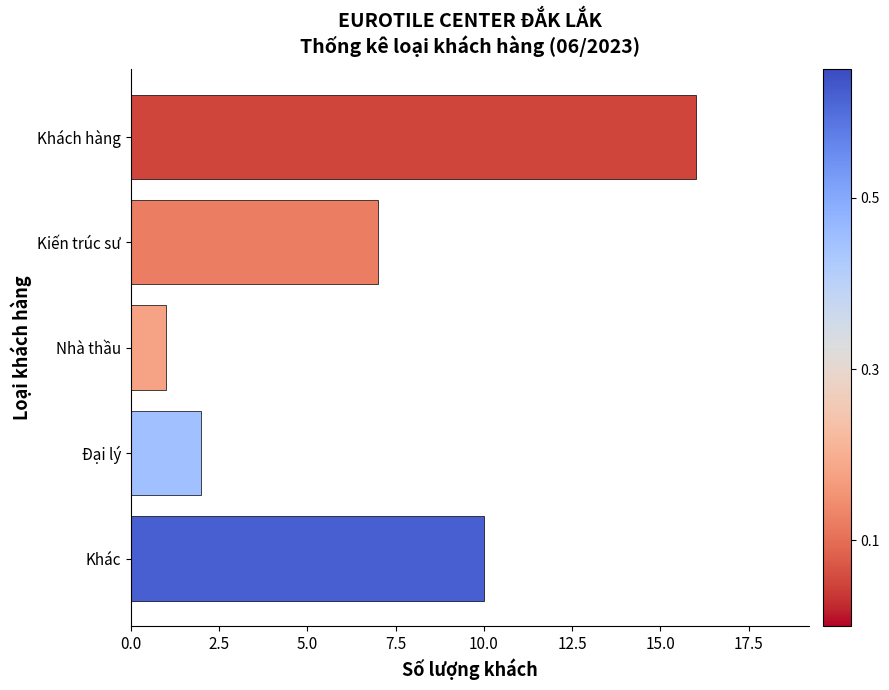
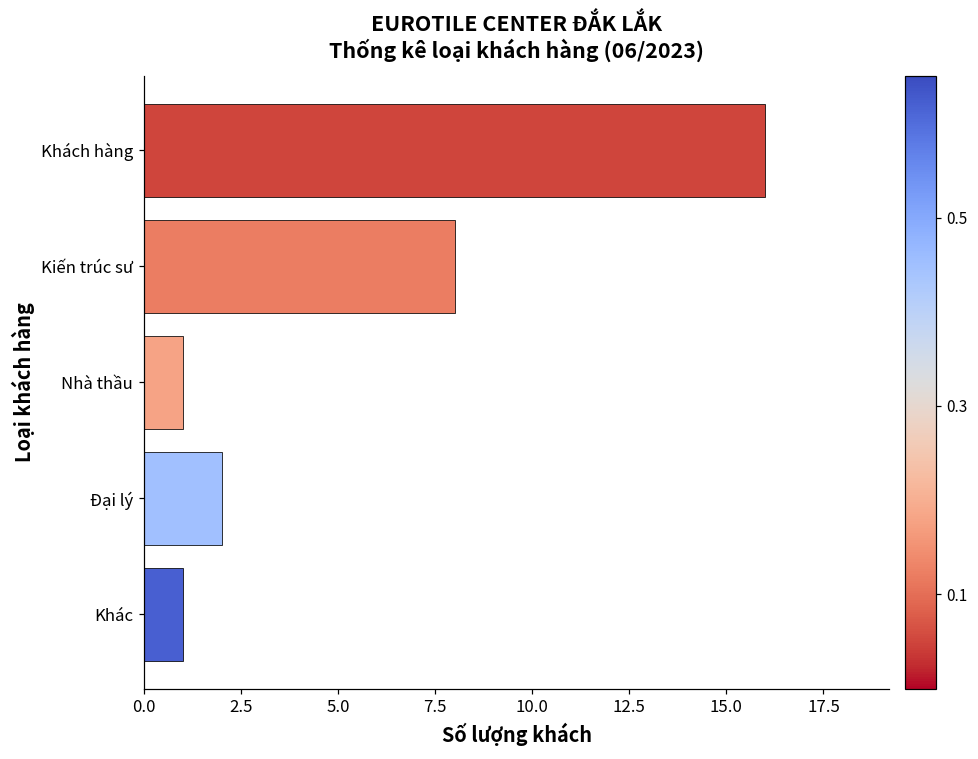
Kiến trúc sư: 7 -> 8
Khác: 10 -> 1
